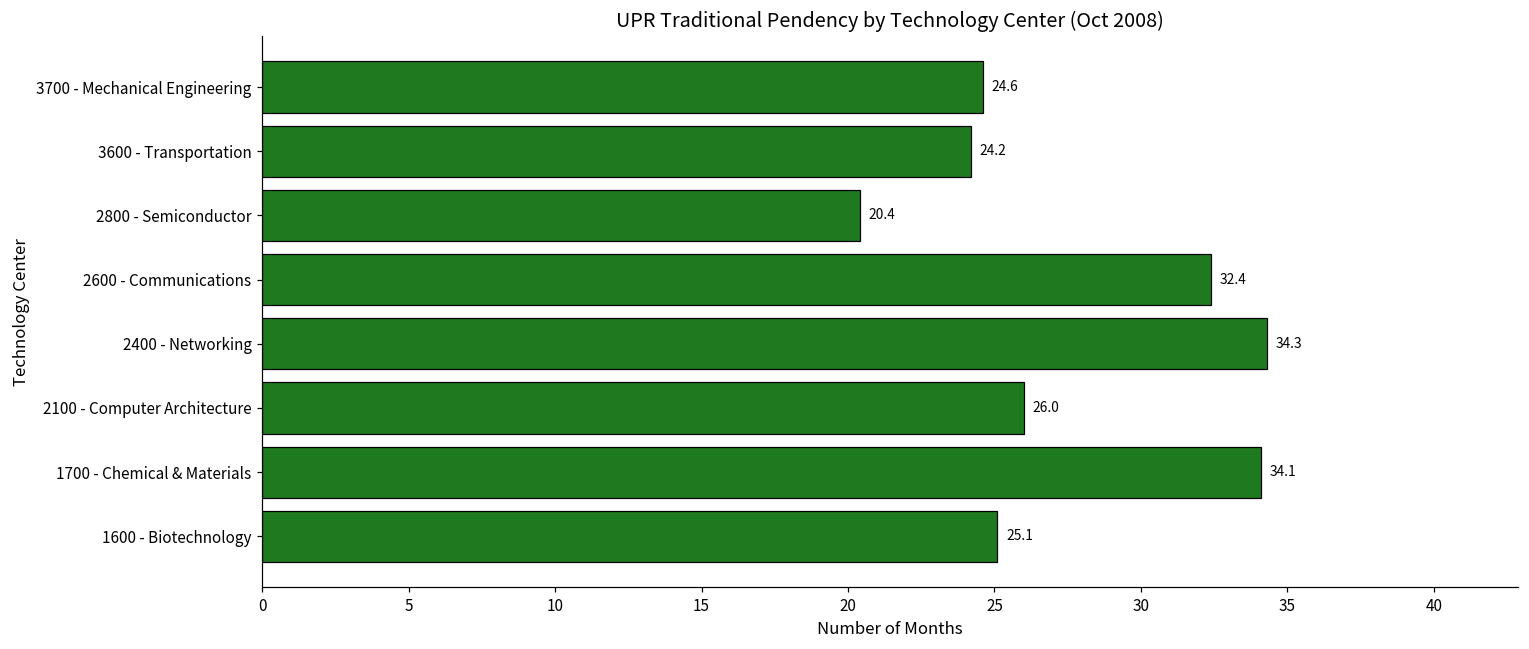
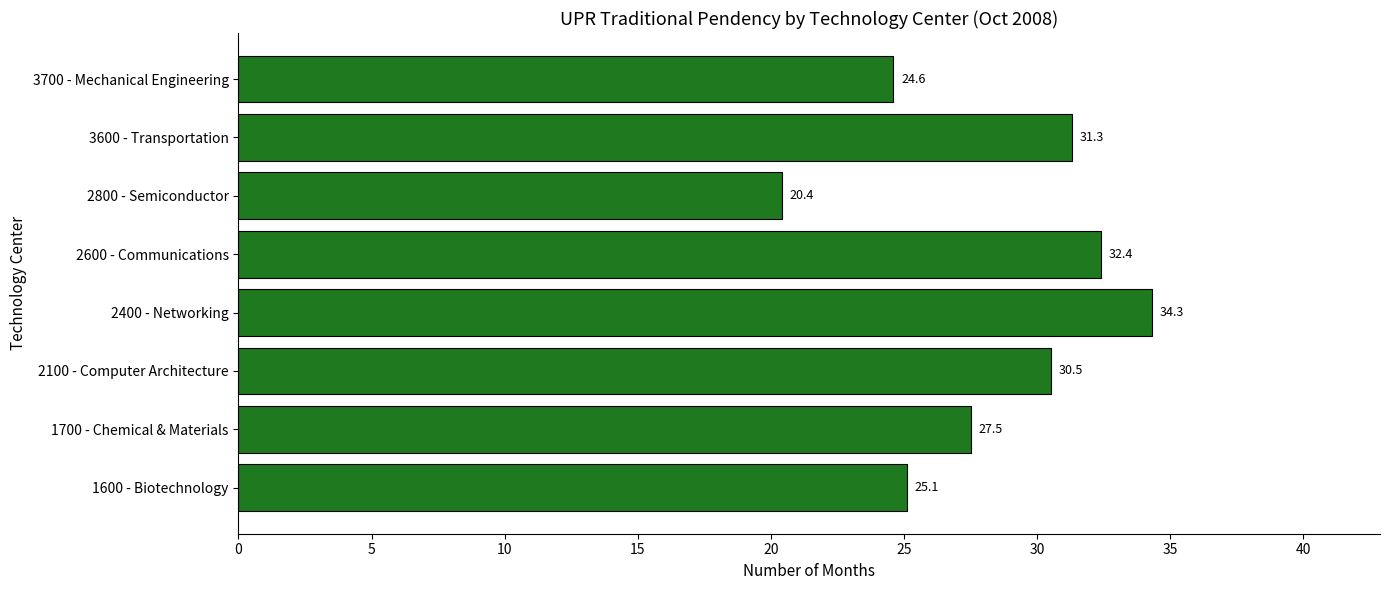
3600 - Transportation: 24.2 -> 31.3
2100 - Computer Architecture: 26.0 -> 30.5
1700 - Chemical & Materials: 34.1 -> 27.5
